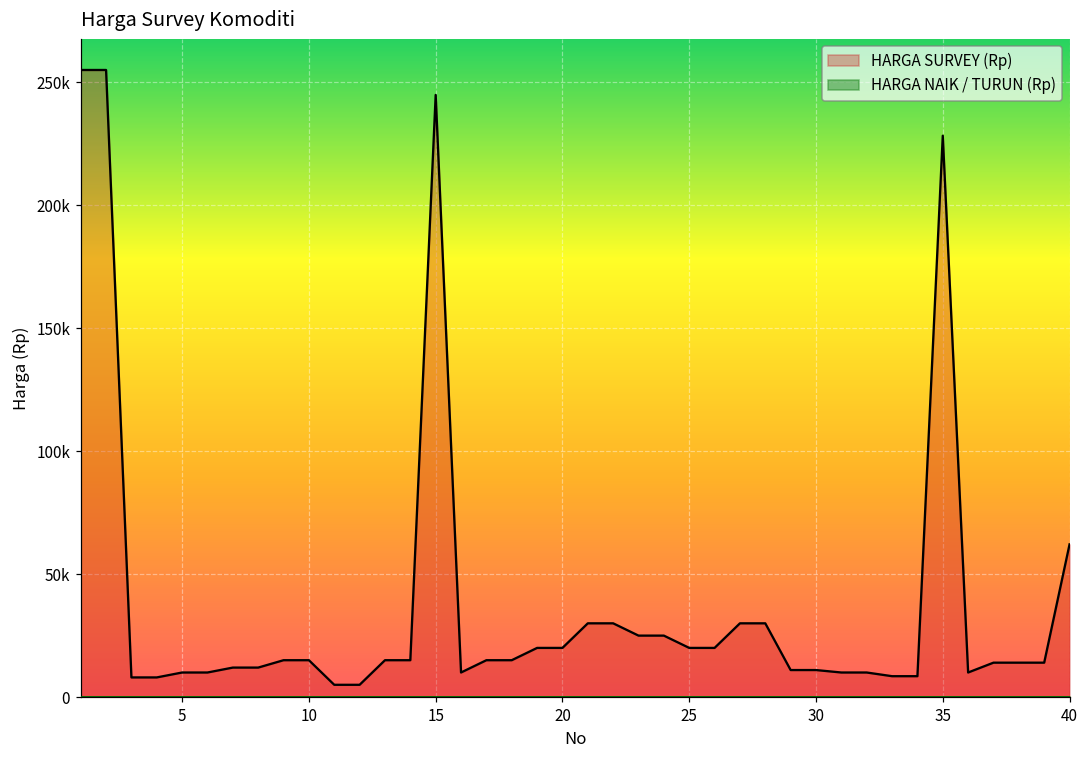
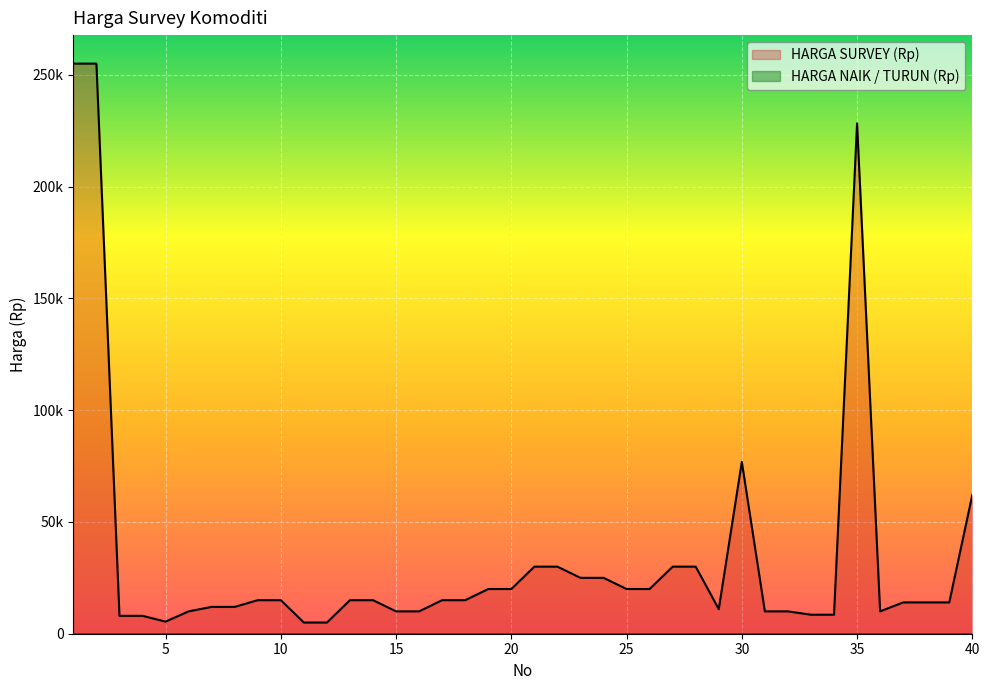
HARGA SURVEY (Rp), 5: 10000 -> 5000
HARGA SURVEY (Rp), 15: 245000 -> 10000
HARGA SURVEY (Rp), 30: 11000 -> 77000
